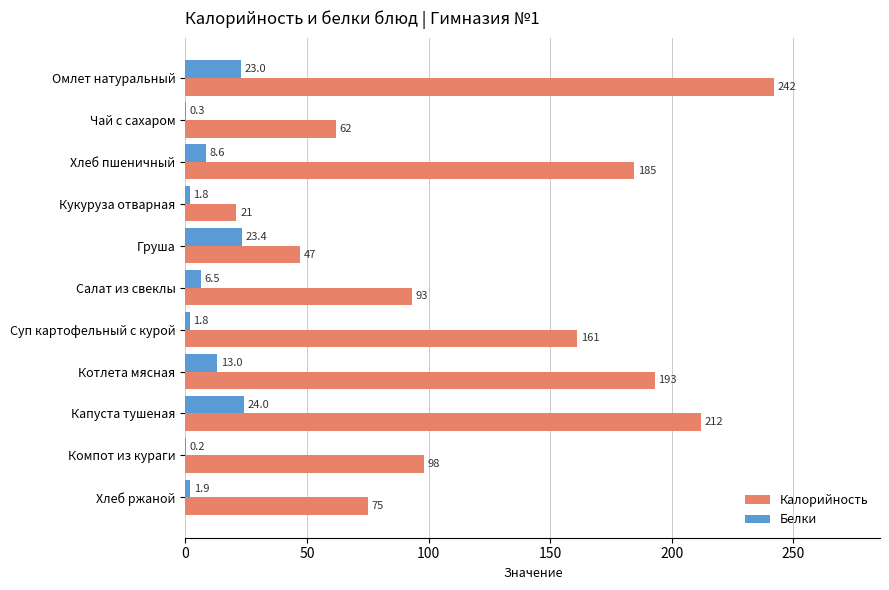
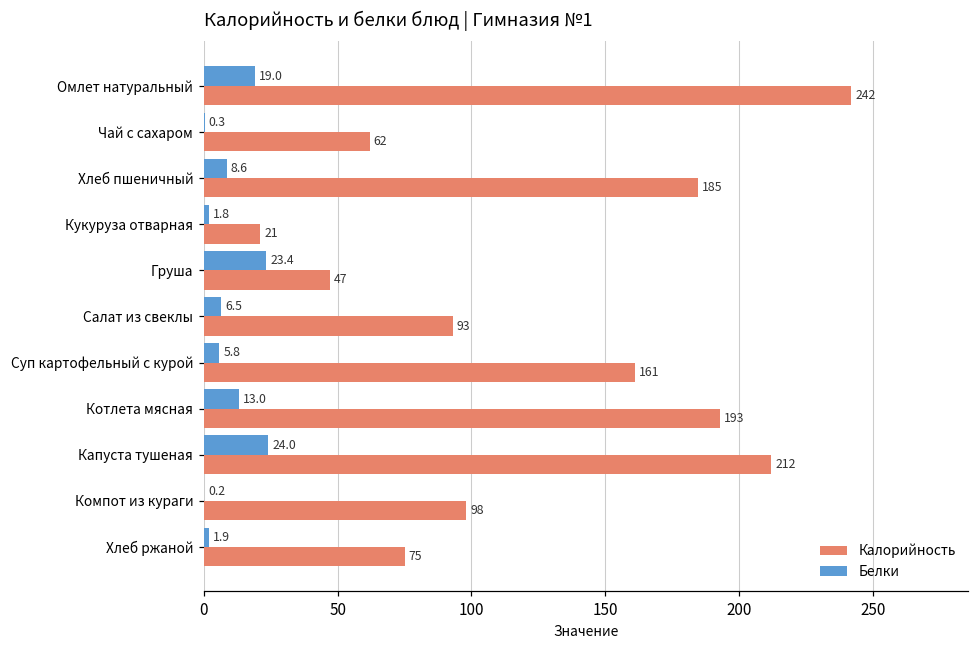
Белки, Омлет натуральный: 23.0 -> 19.0
Белки, Суп картофельный с курой: 1.8 -> 5.8
